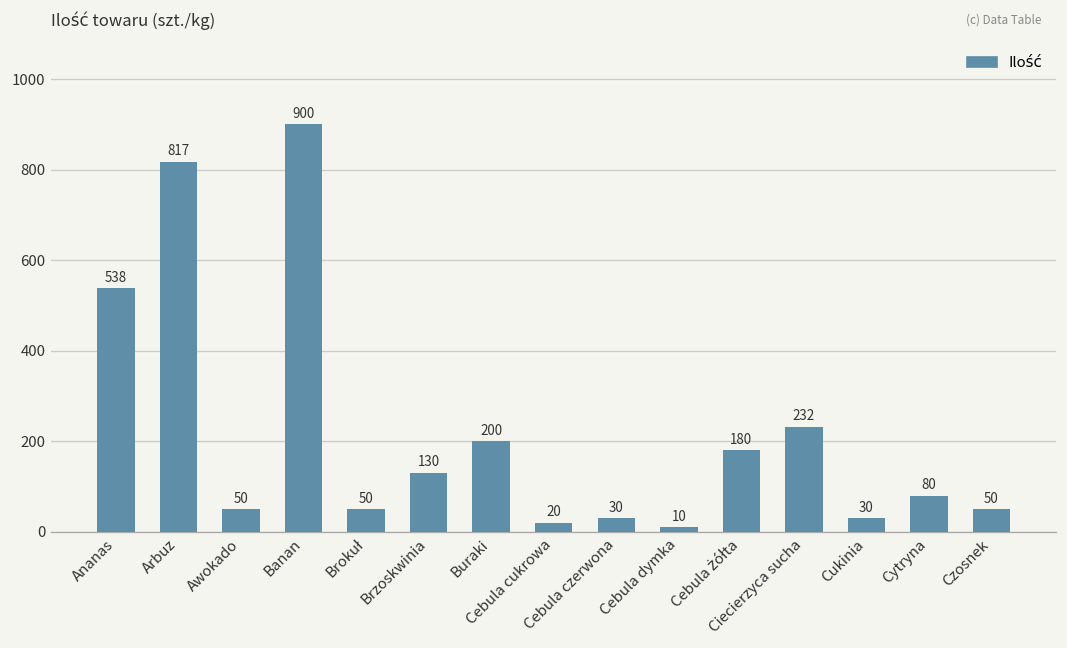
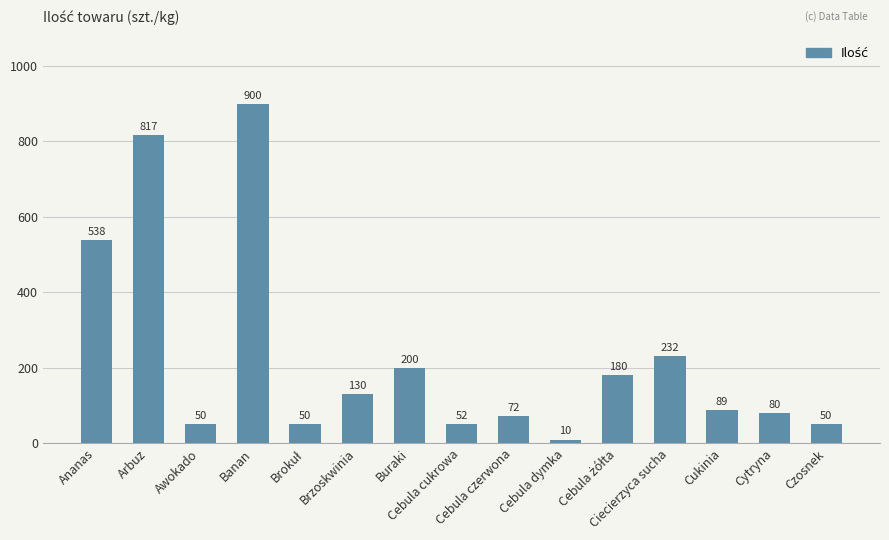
Cebula cukrowa: 20 -> 52
Cebula czerwona: 30 -> 72
Cukinia: 30 -> 89
